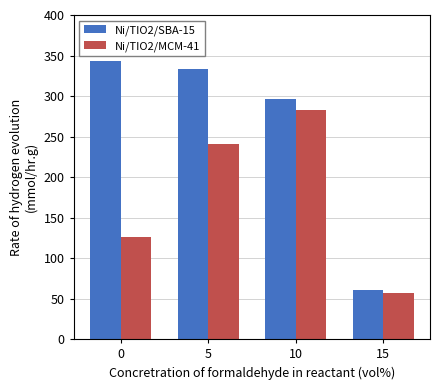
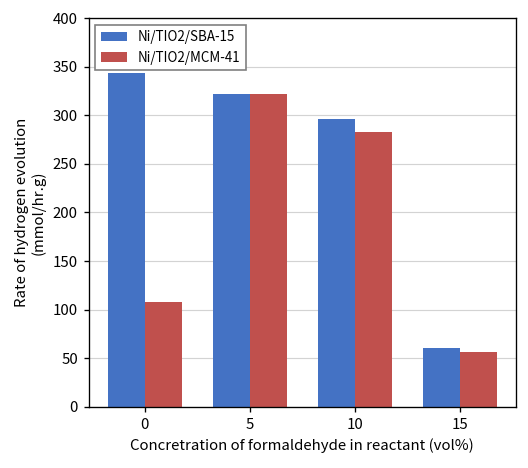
Ni/TIO2/MCM-41, 0: 130 -> 110
Ni/TIO2/SBA-15, 5: 330 -> 320
Ni/TIO2/MCM-41, 5: 240 -> 320
